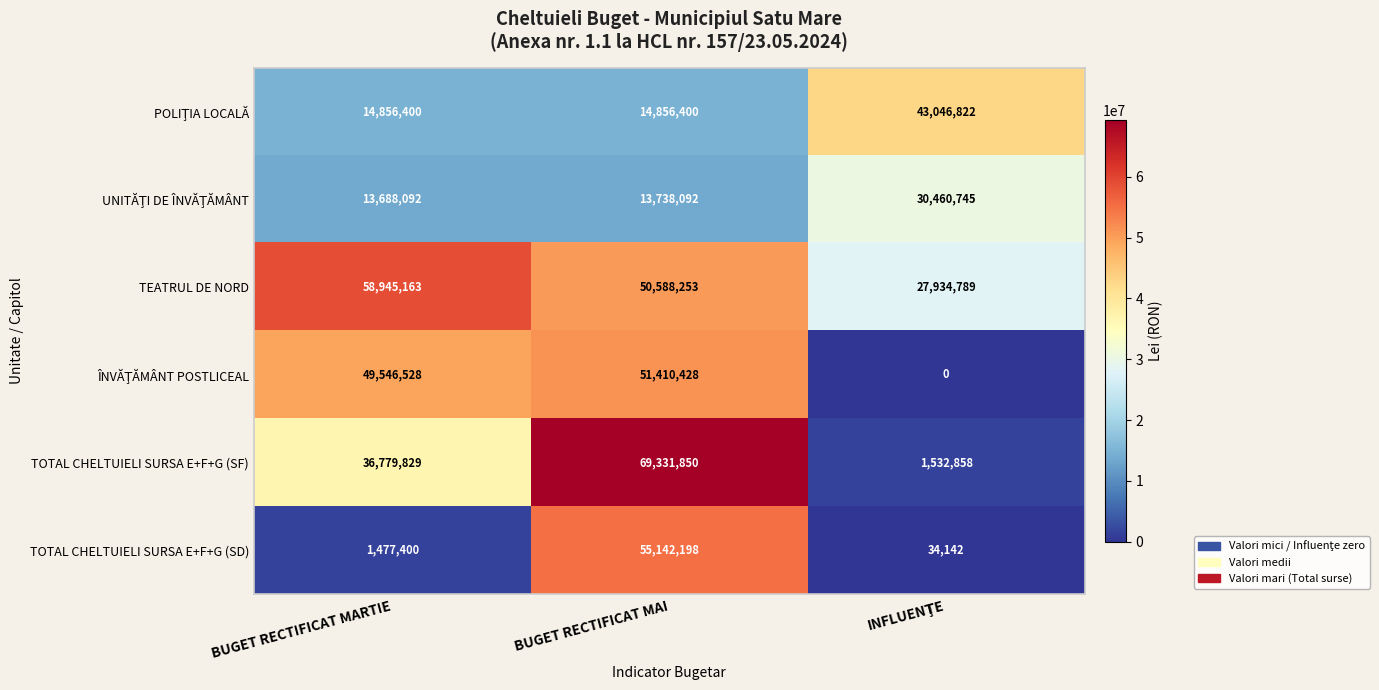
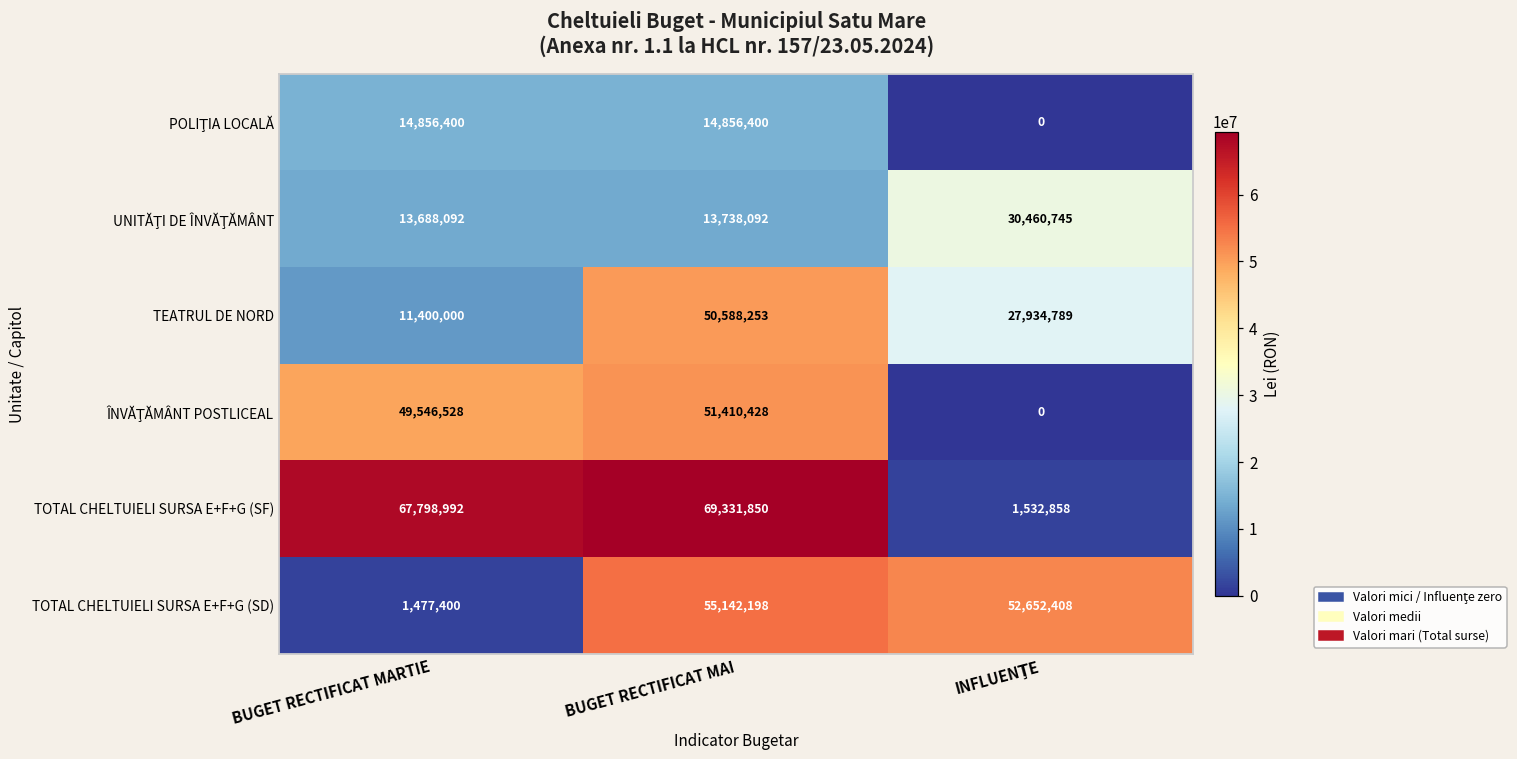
POLIŢIA LOCALĂ, INFLUENŢE: 43,046,822 -> 0
TEATRUL DE NORD, BUGET RECTIFICAT MARTIE: 58,945,163 -> 11,400,000
TOTAL CHELTUIELI SURSA E+F+G (SF), BUGET RECTIFICAT MARTIE: 36,779,829 -> 67,798,992
TOTAL CHELTUIELI SURSA E+F+G (SD), INFLUENŢE: 34,142 -> 52,652,408
